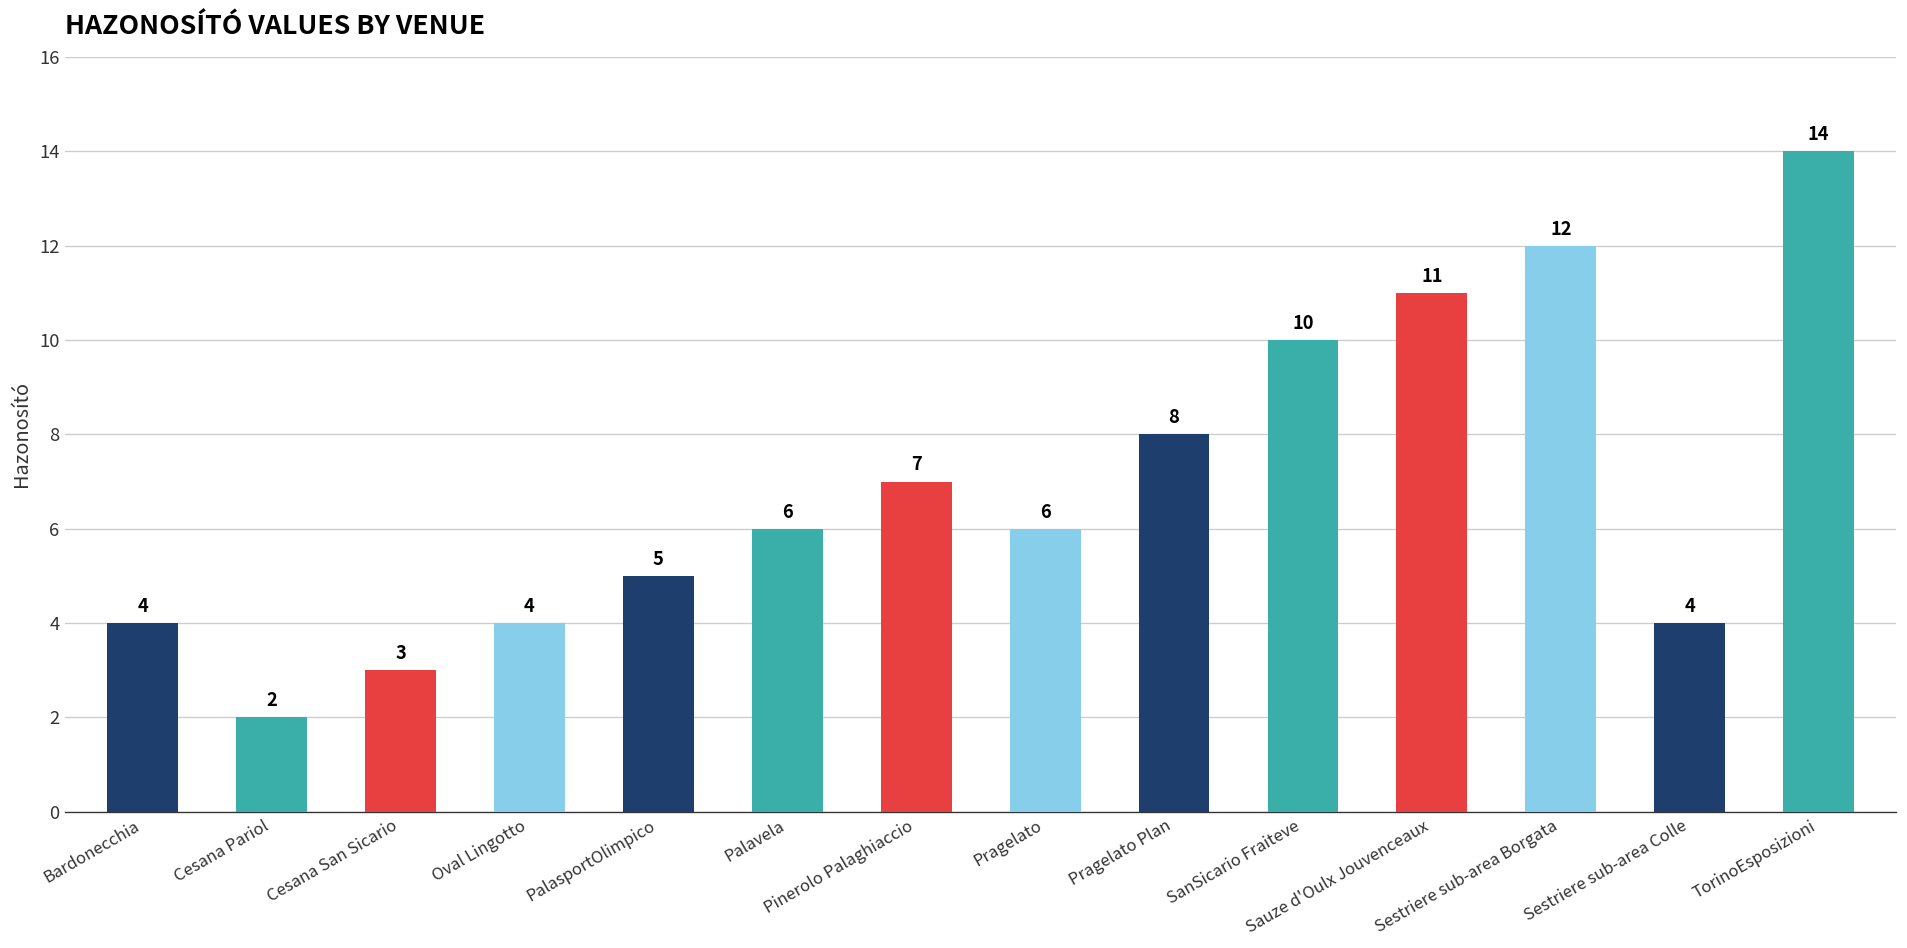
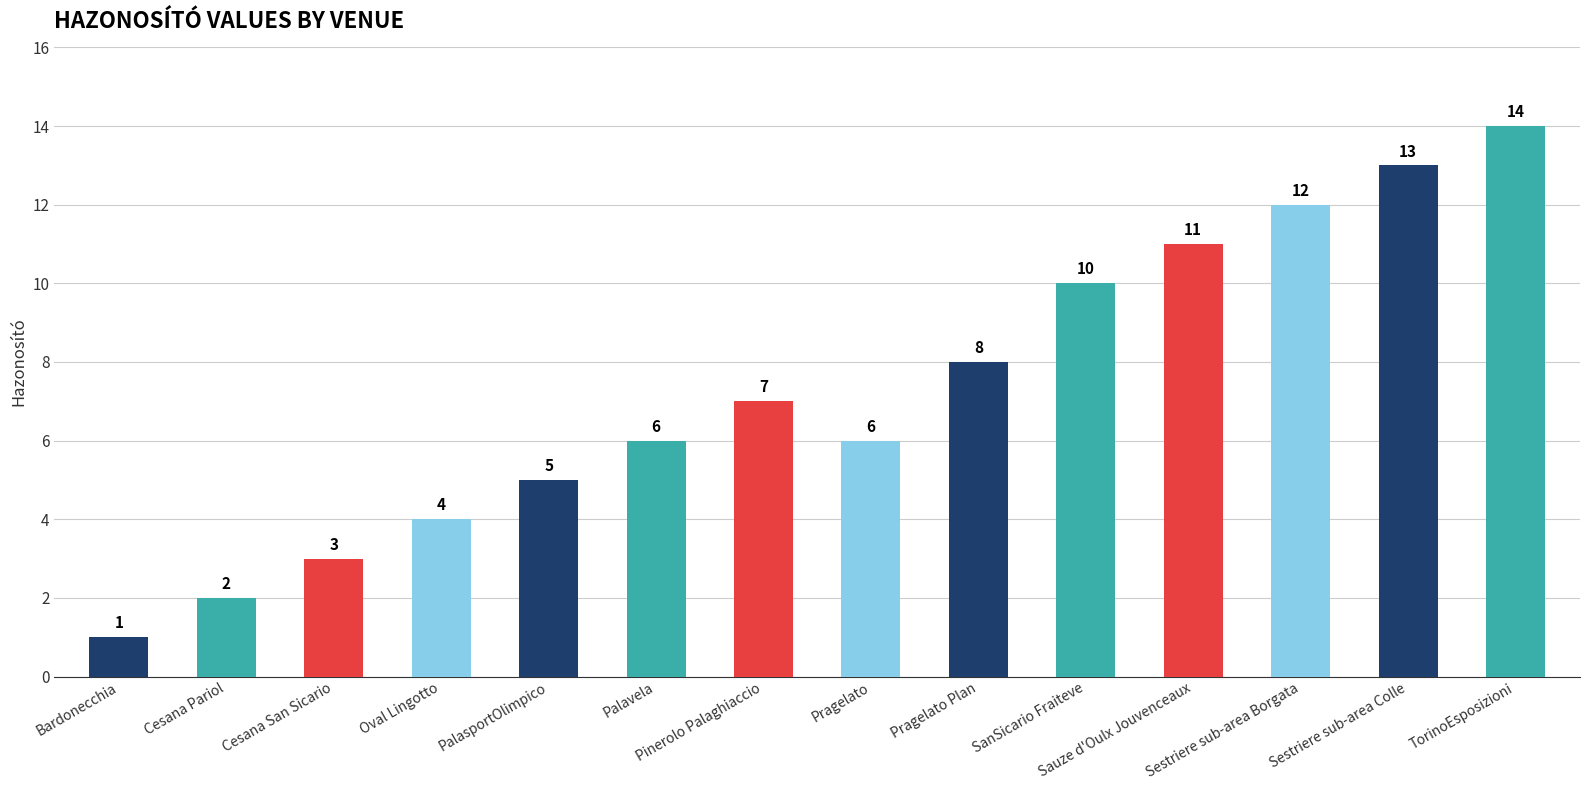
Bardonecchia: 4 -> 1
Sestriere sub-area Colle: 4 -> 13
